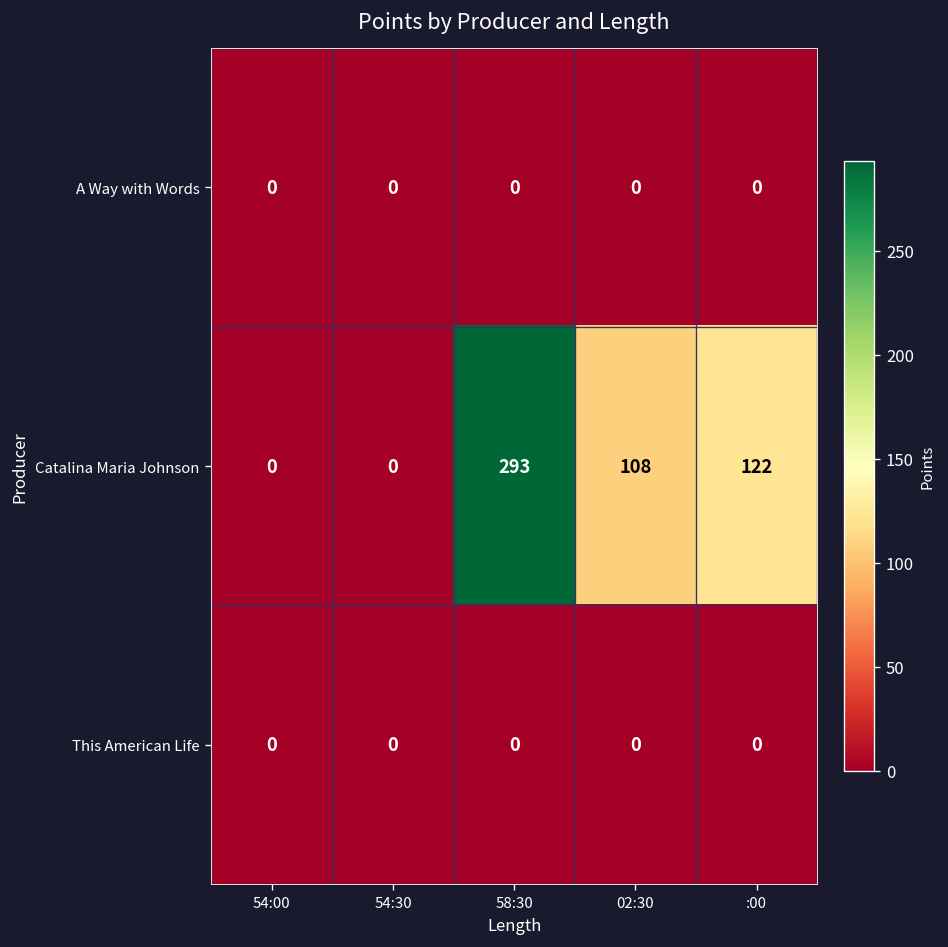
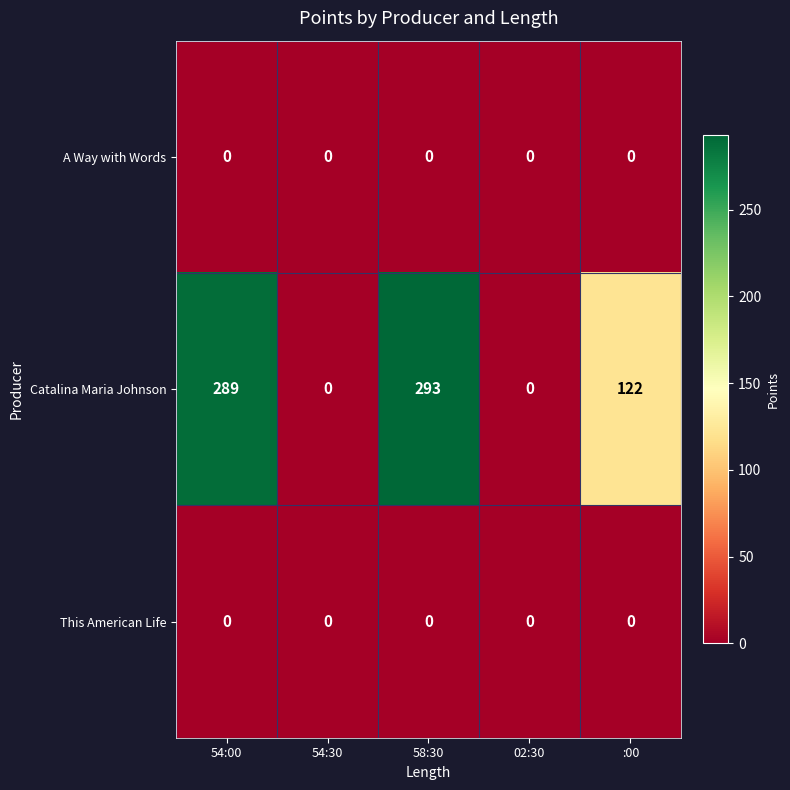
Catalina Maria Johnson, 54:00: 0 -> 289
Catalina Maria Johnson, 02:30: 108 -> 0
